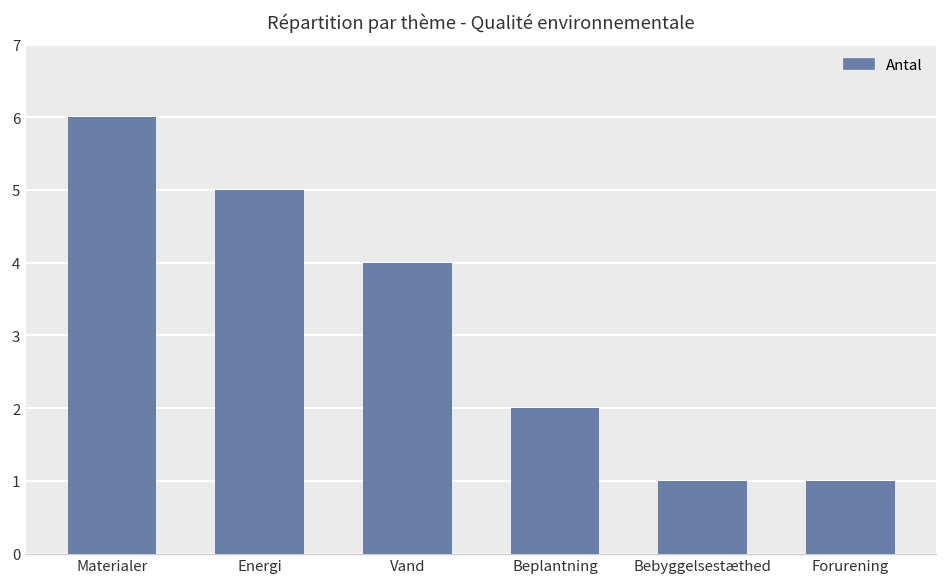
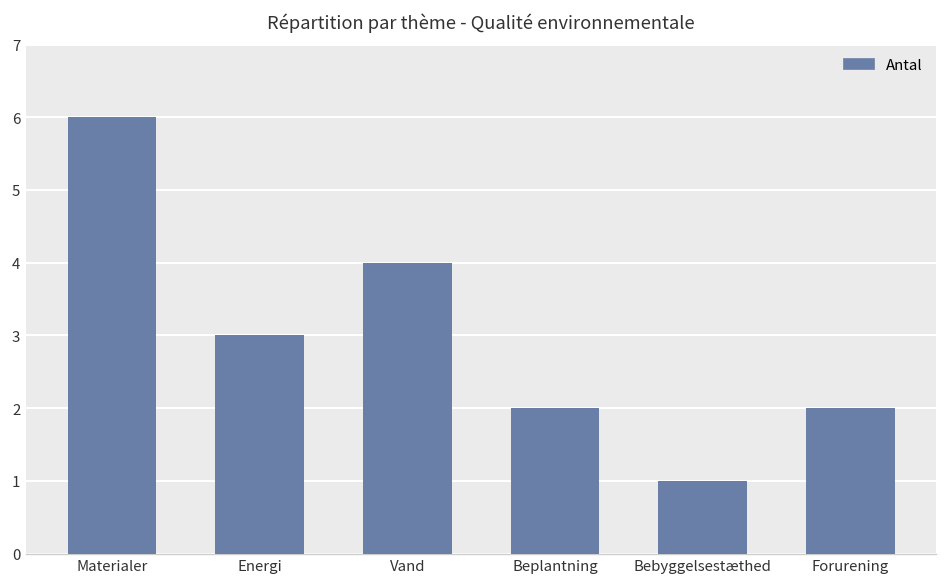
Energi: 5 -> 3
Forurening: 1 -> 2
